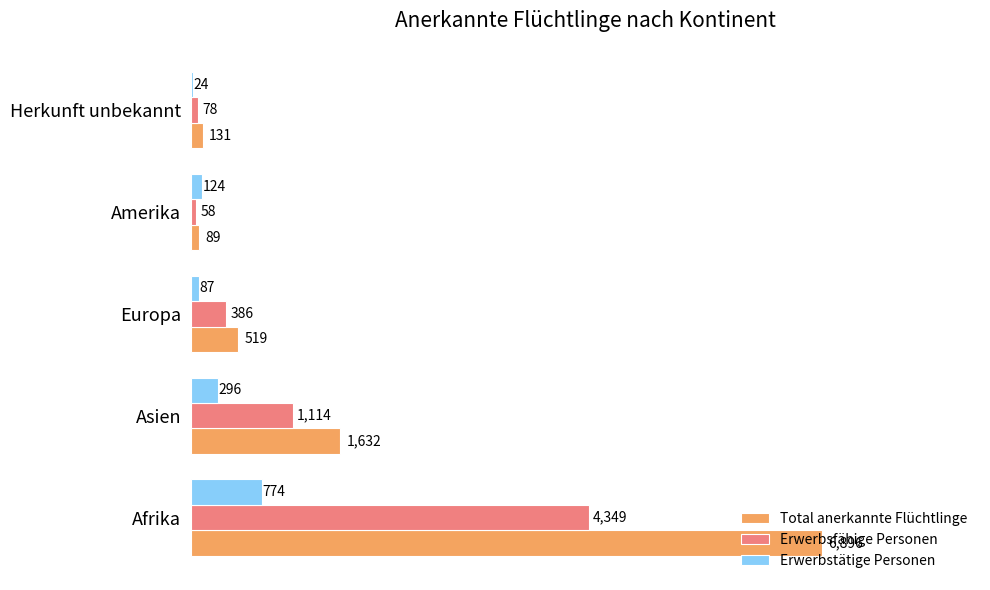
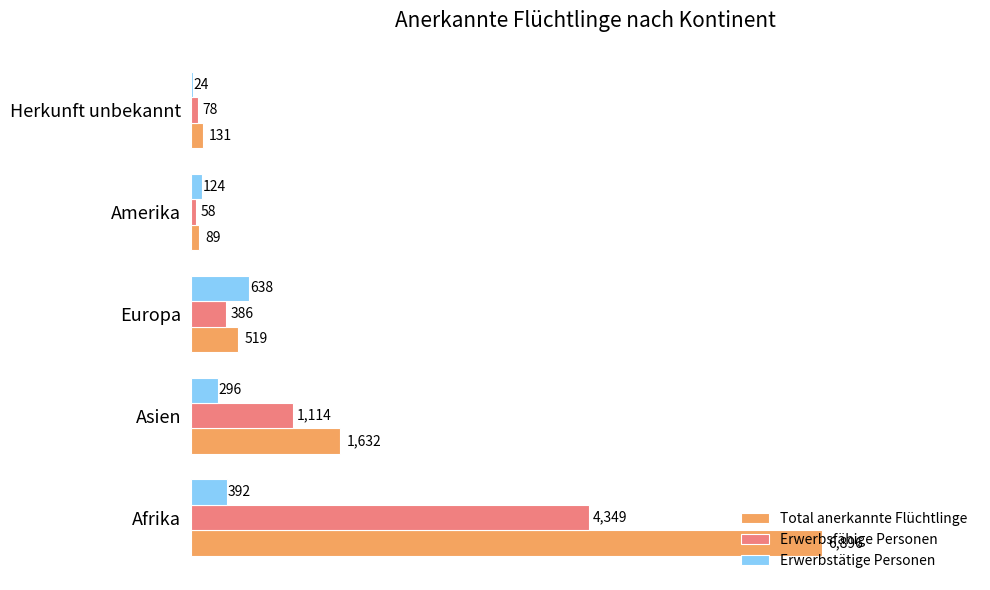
Erwerbstätige Personen, Europa: 87 -> 638
Erwerbstätige Personen, Afrika: 774 -> 392
